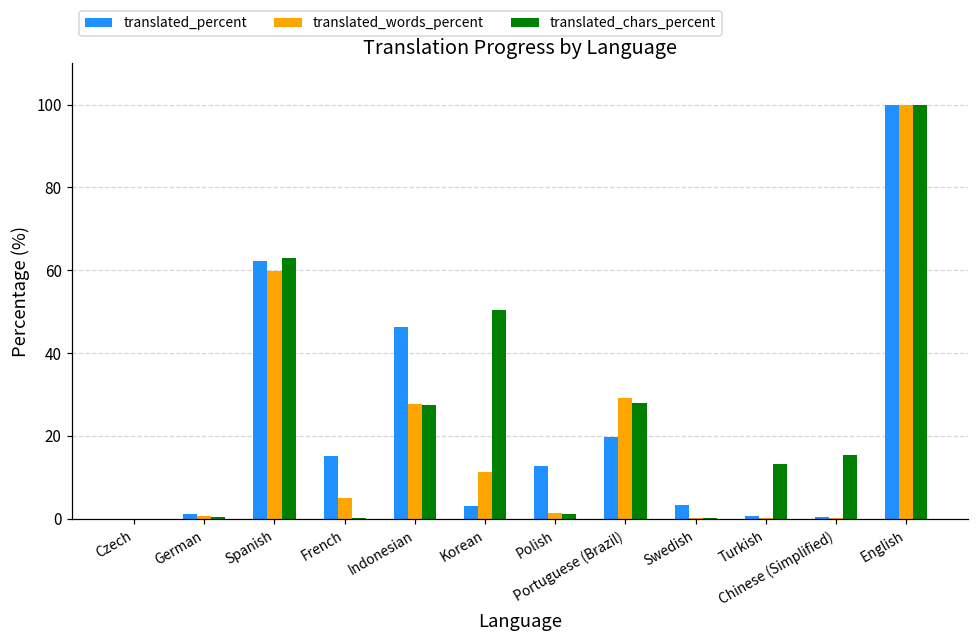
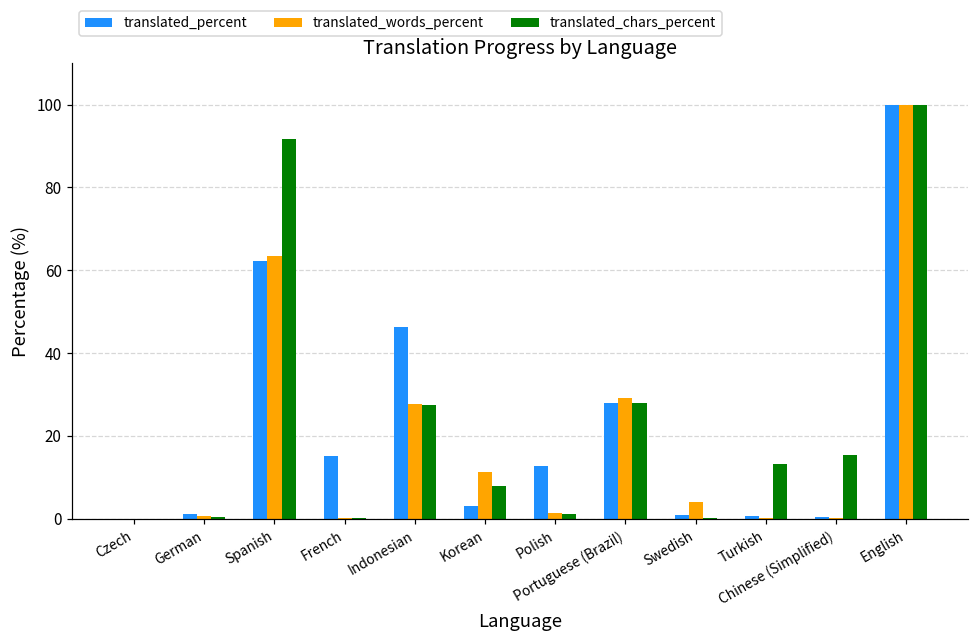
translated_words_percent, Spanish: 60 -> 63
translated_chars_percent, Spanish: 63 -> 92
translated_words_percent, French: 5 -> 0
translated_chars_percent, Korean: 50 -> 8
translated_percent, Portuguese (Brazil): 20 -> 28
translated_percent, Swedish: 3 -> 1
translated_words_percent, Swedish: 0 -> 4
